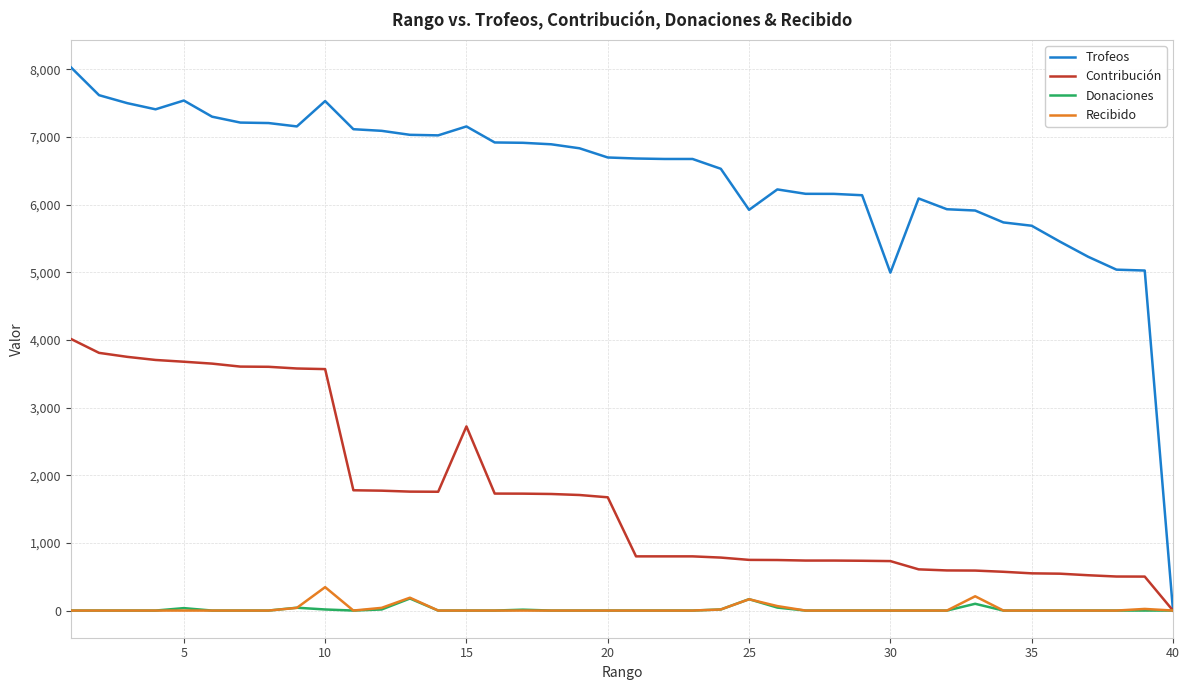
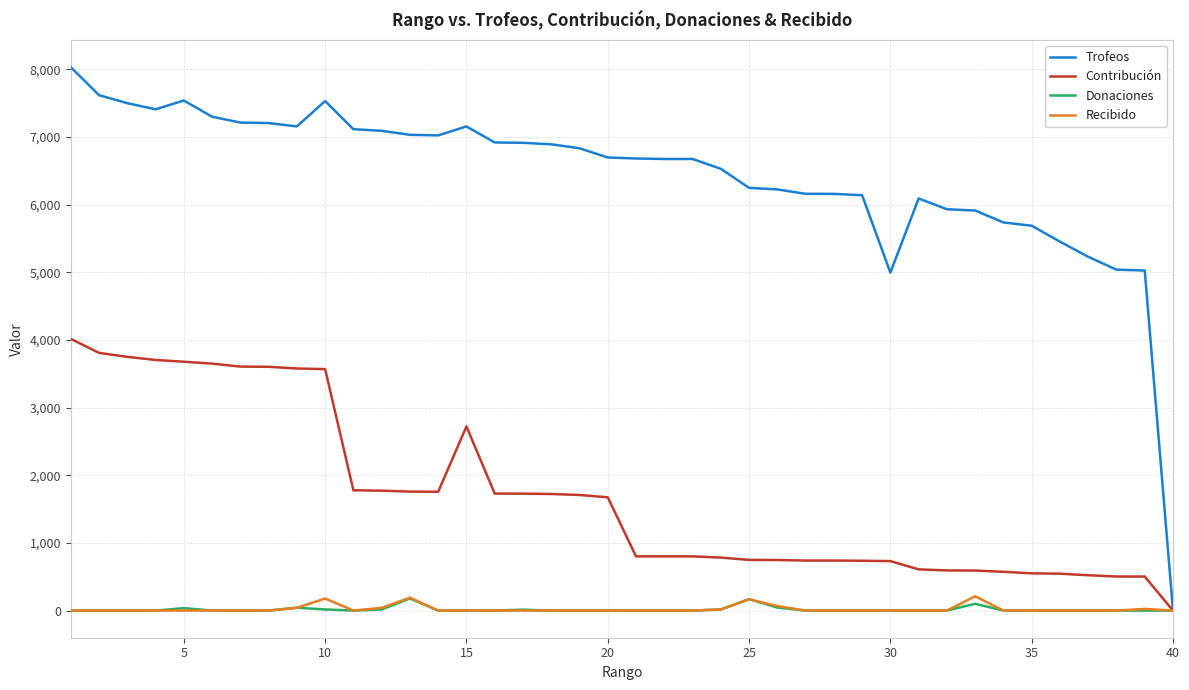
Recibido, 10: 300 -> 200
Trofeos, 25: 5,900 -> 6,200
